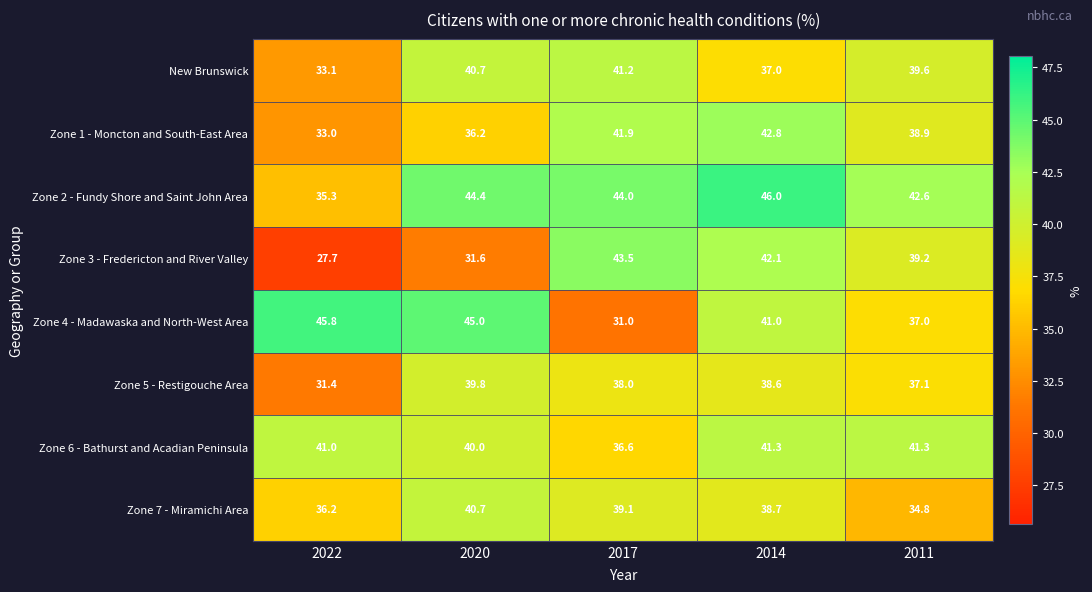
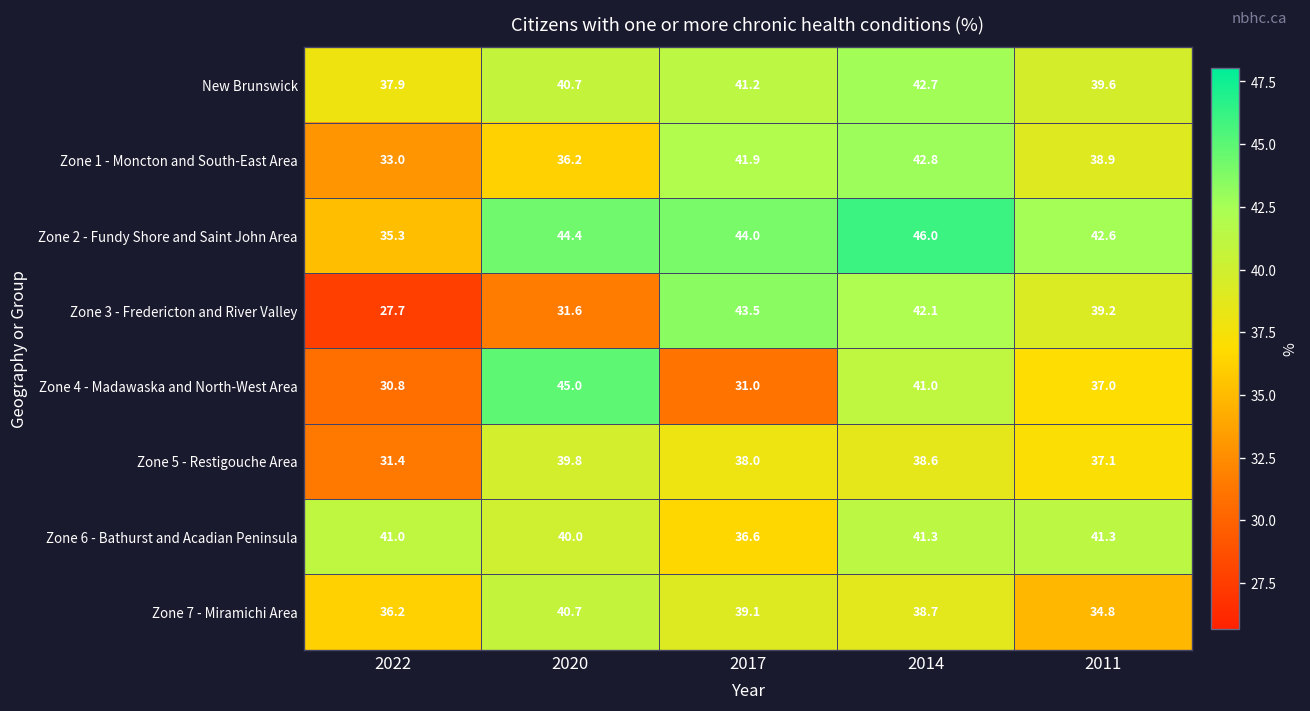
New Brunswick, 2022: 33.1 -> 37.9
New Brunswick, 2014: 37.0 -> 42.7
Zone 4 - Madawaska and North-West Area, 2022: 45.8 -> 30.8
